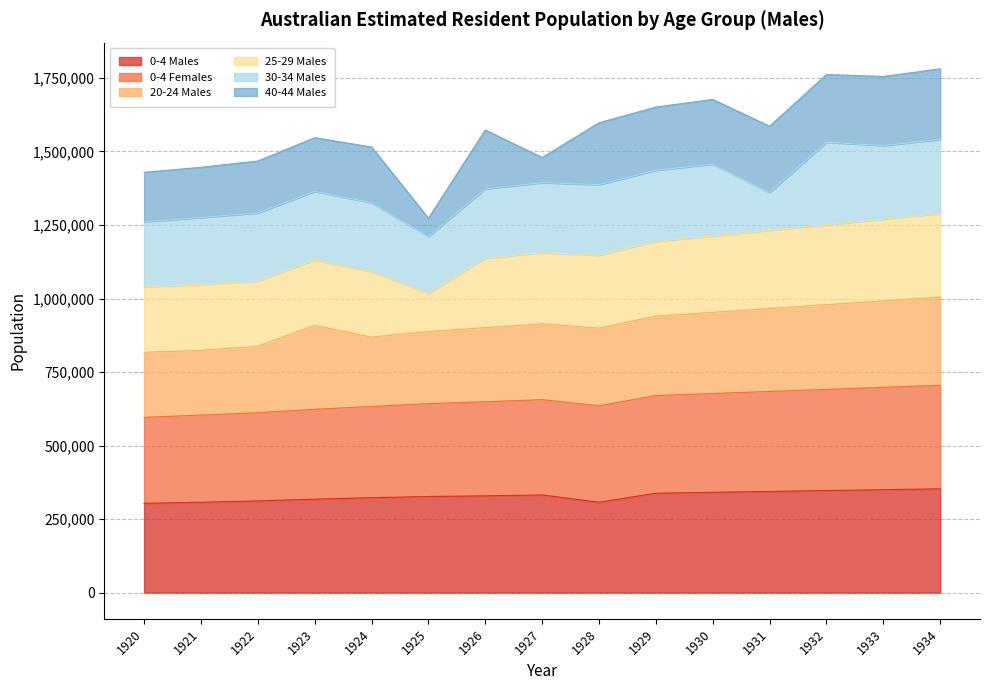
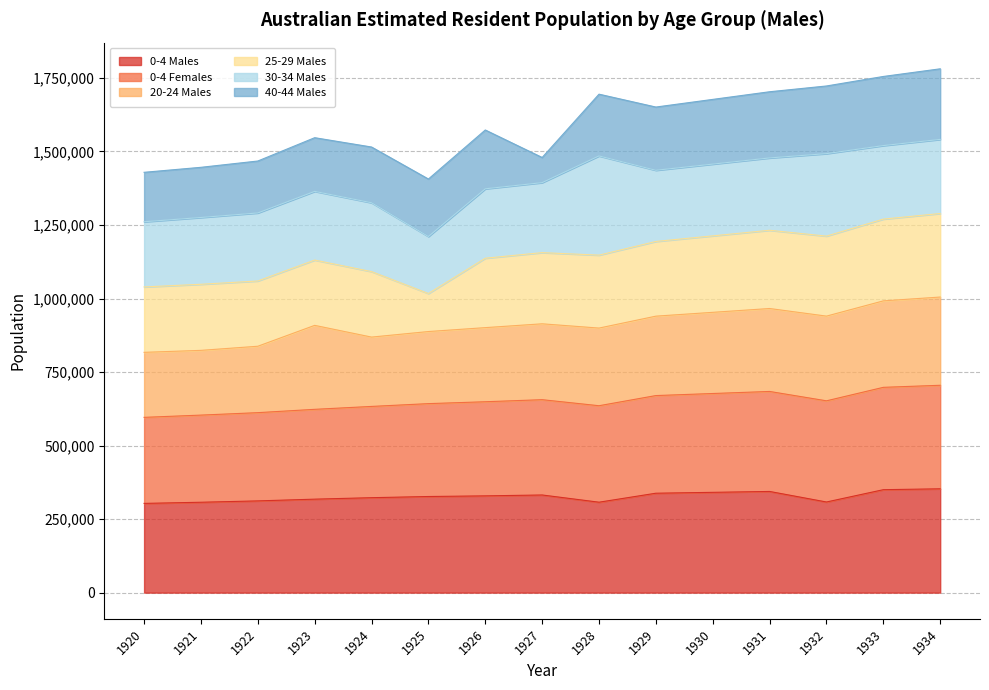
40-44 Males, 1925: 60,000 -> 200,000
30-34 Males, 1928: 240,000 -> 340,000
30-34 Males, 1931: 130,000 -> 250,000
0-4 Males, 1932: 350,000 -> 310,000
